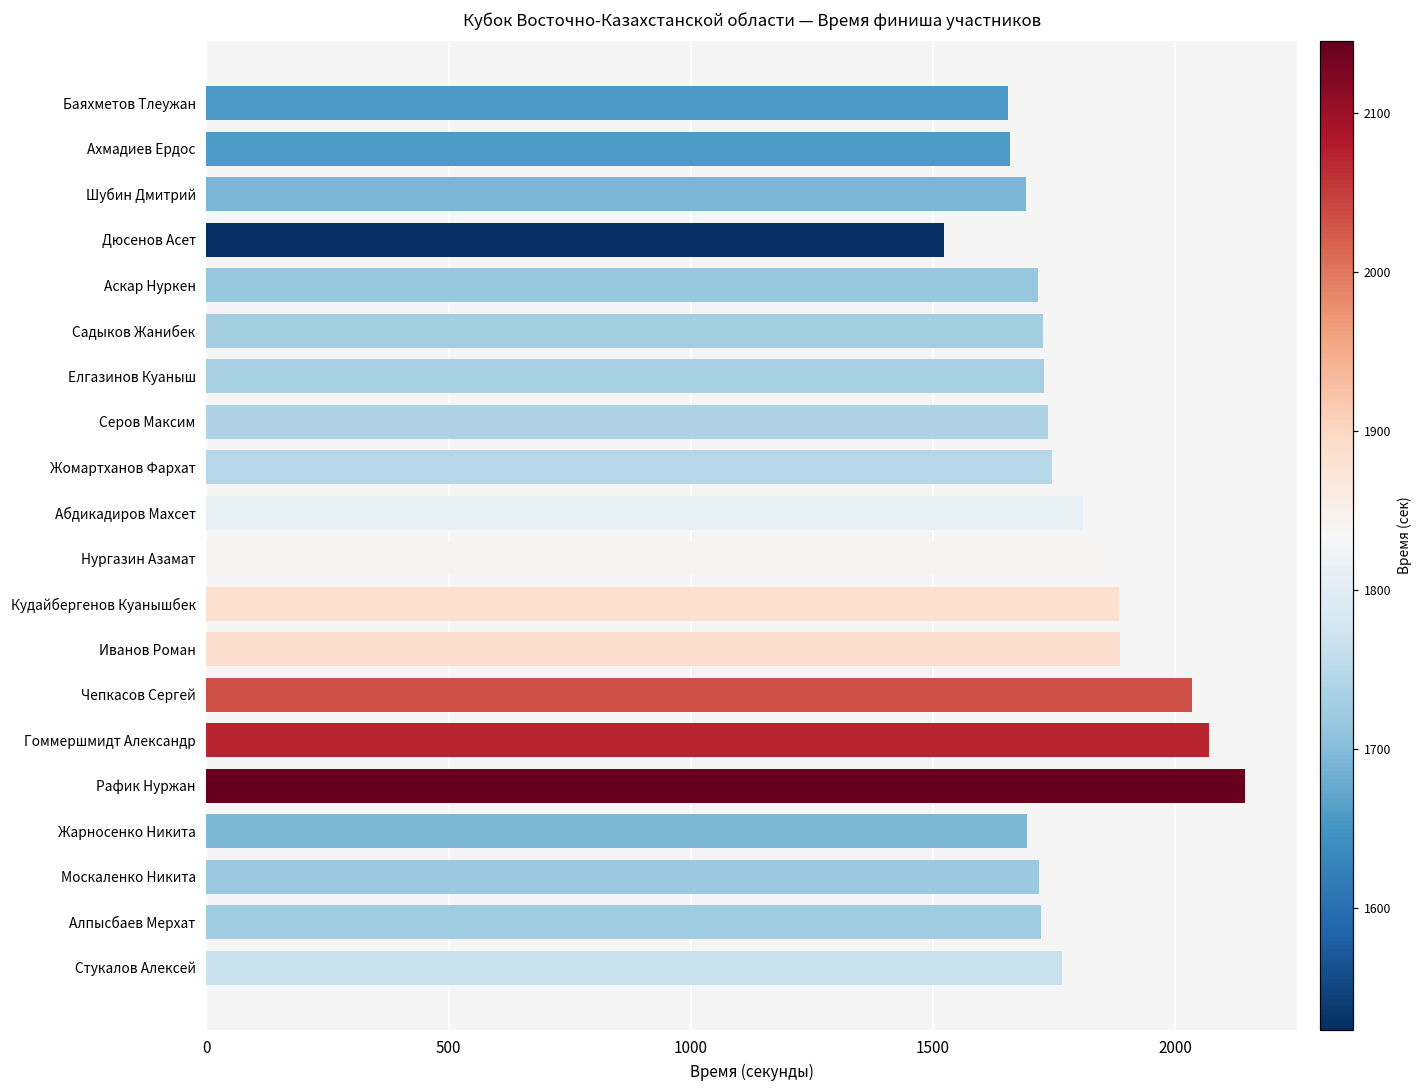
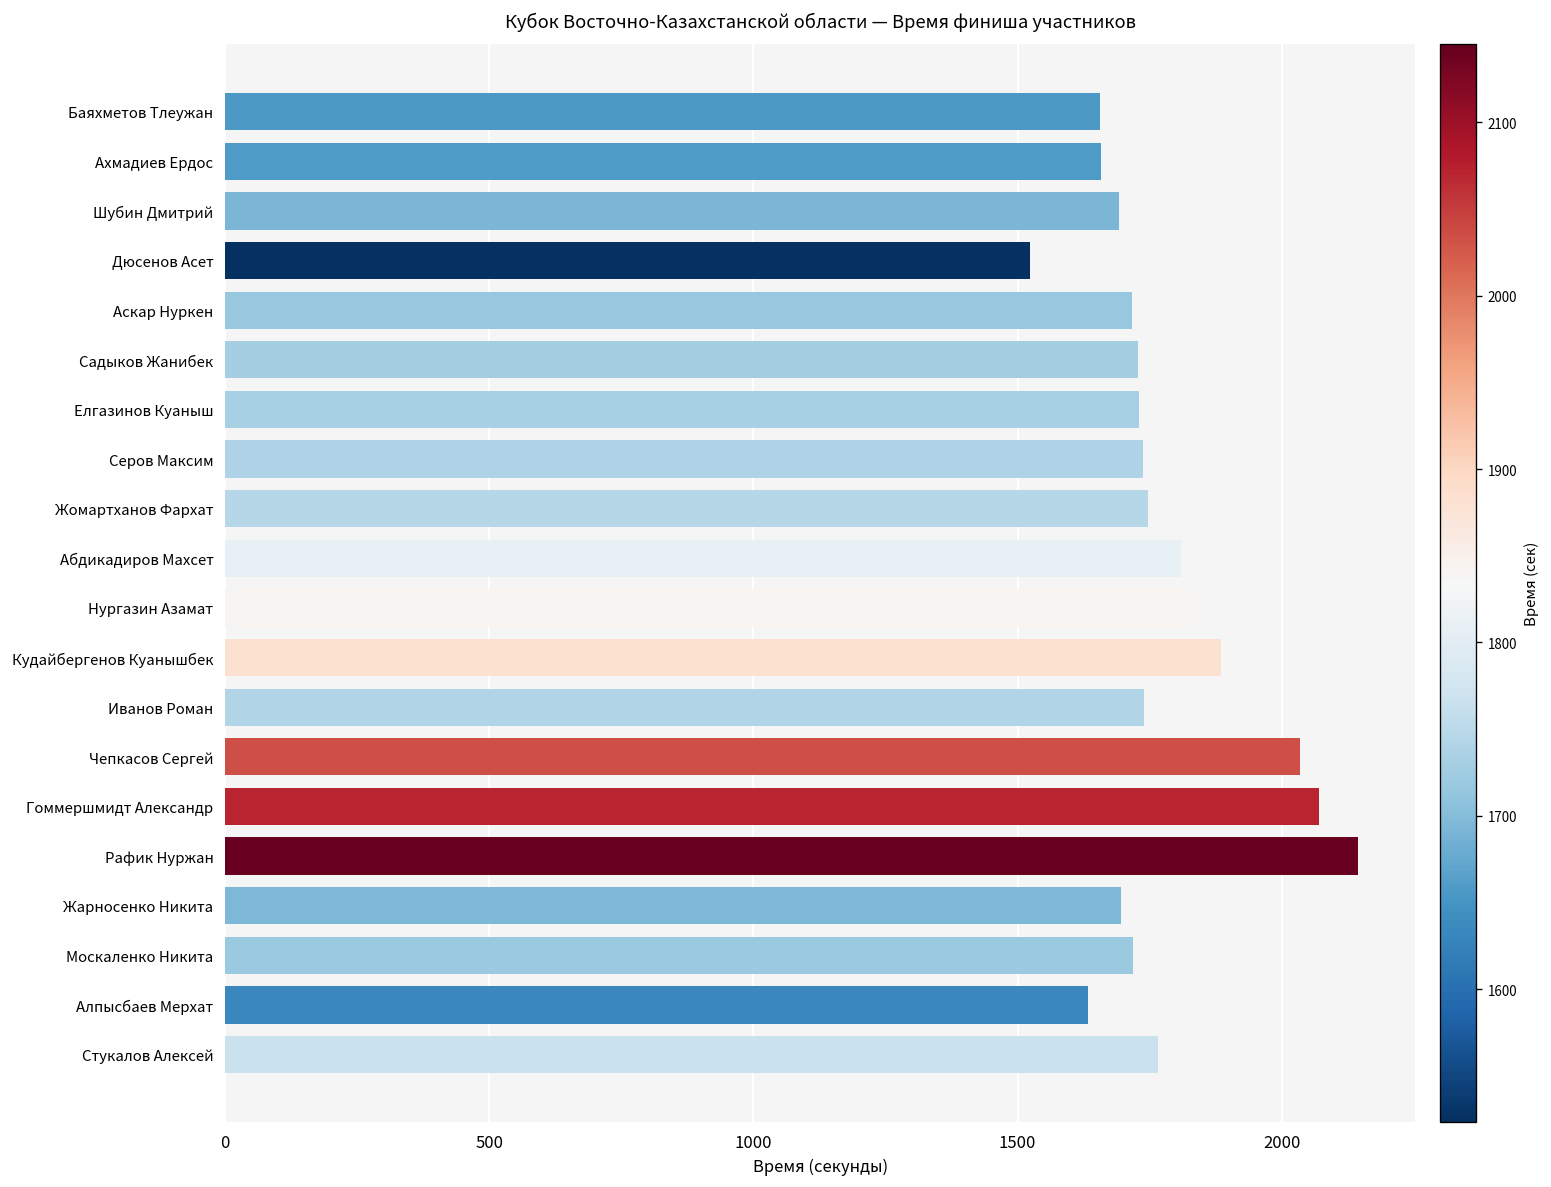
Иванов Роман: 1890 -> 1740
Алпысбаев Мерхат: 1720 -> 1630
